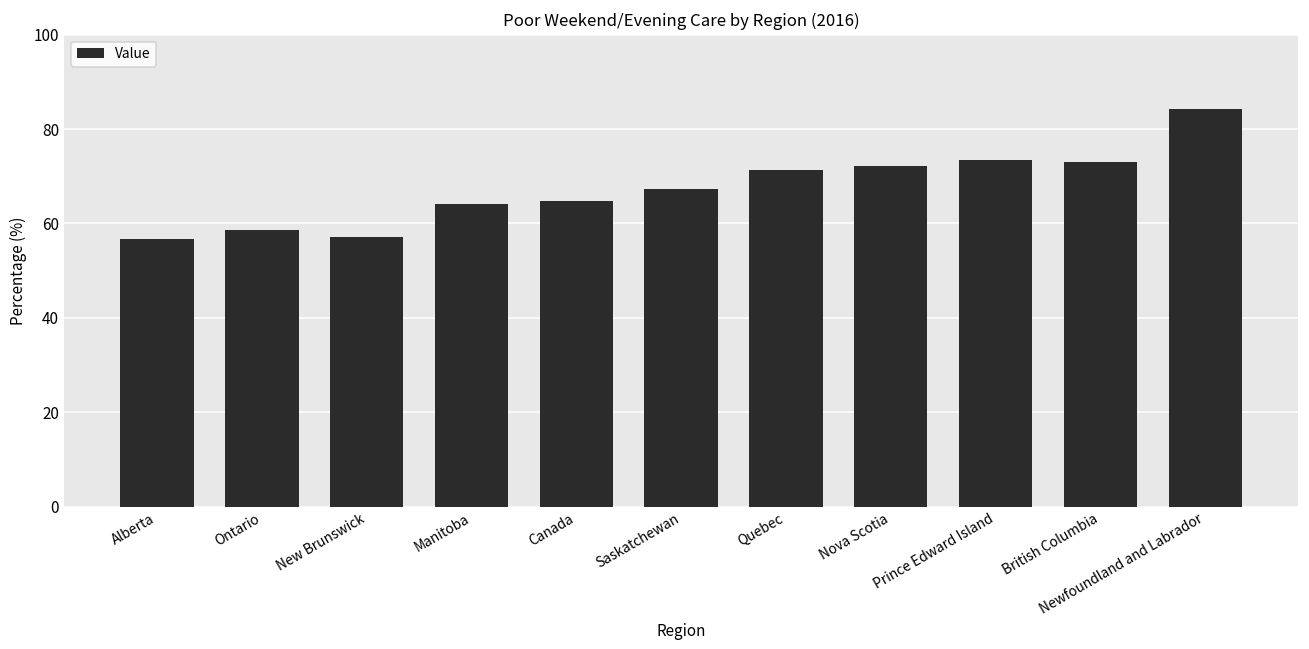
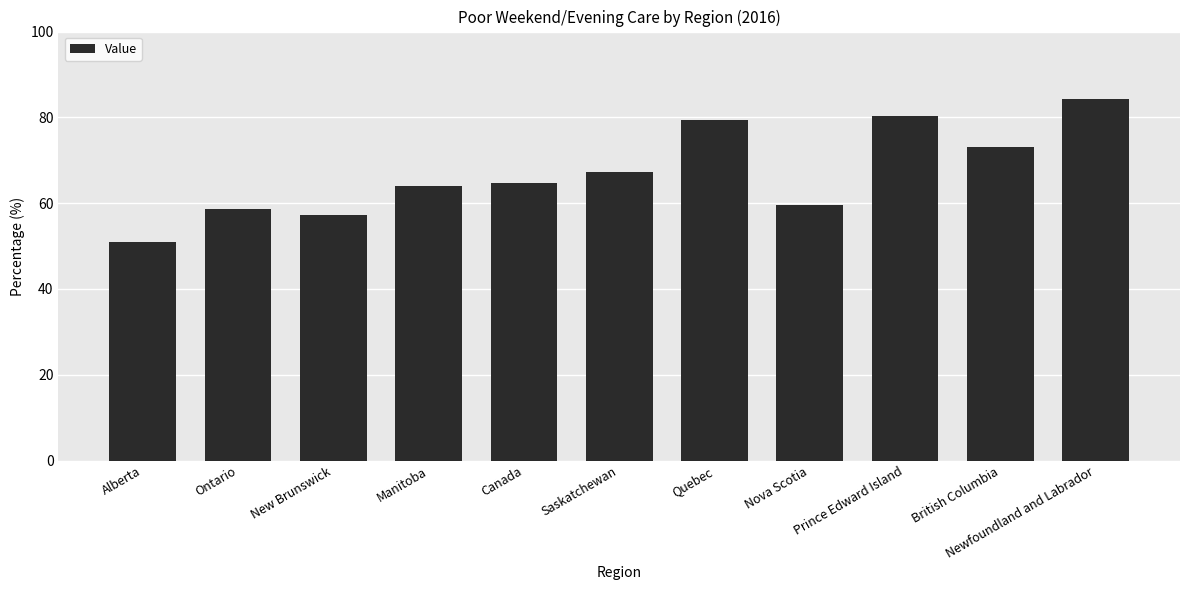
Alberta: 57 -> 51
Quebec: 71 -> 79
Nova Scotia: 72 -> 60
Prince Edward Island: 73 -> 80
